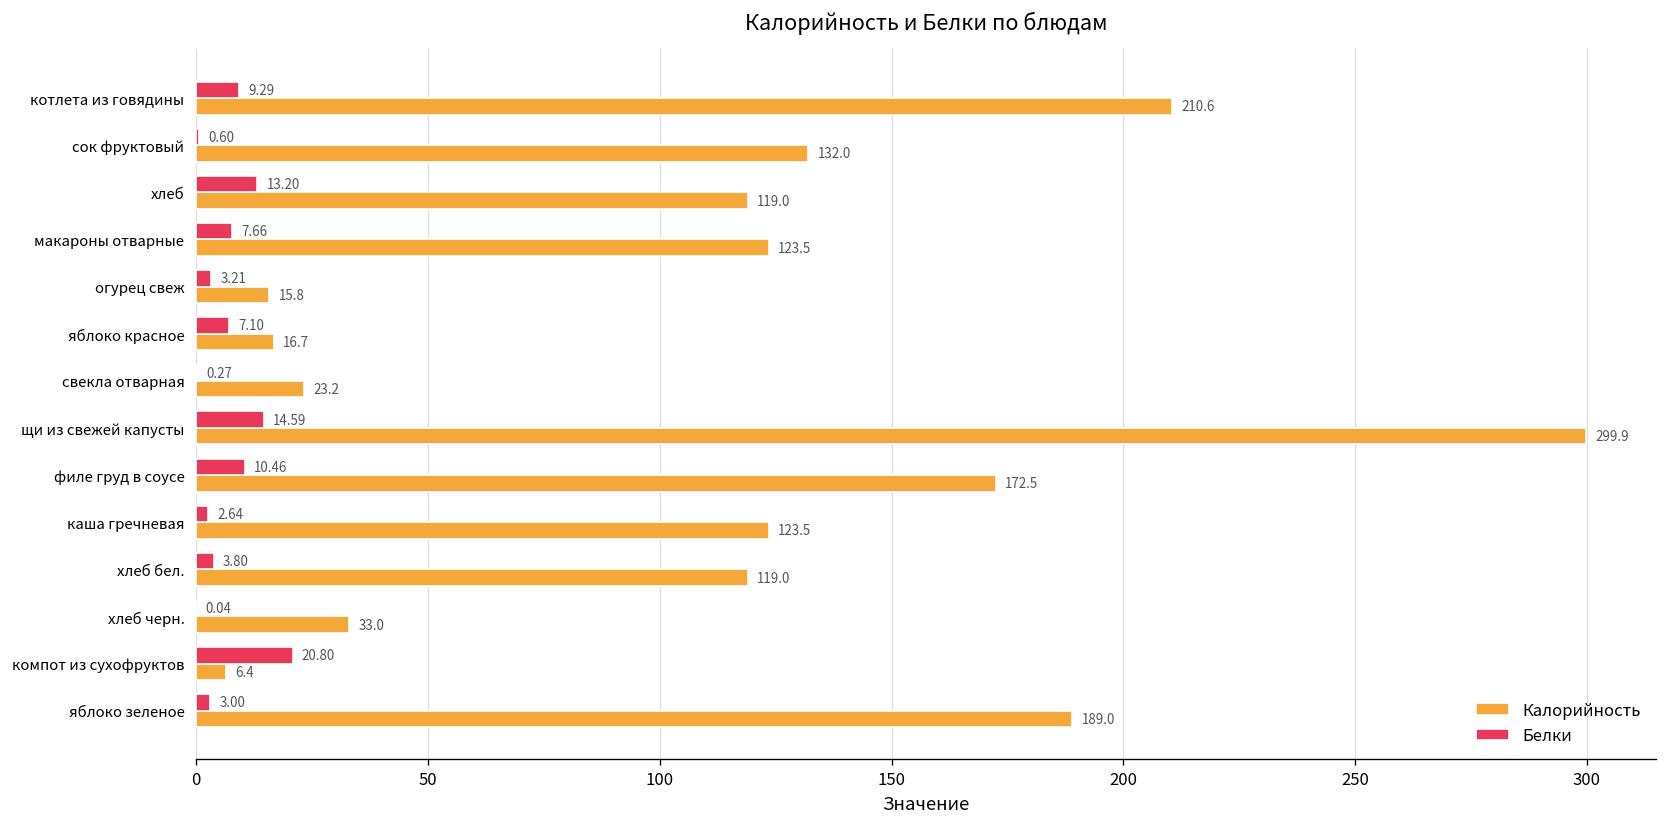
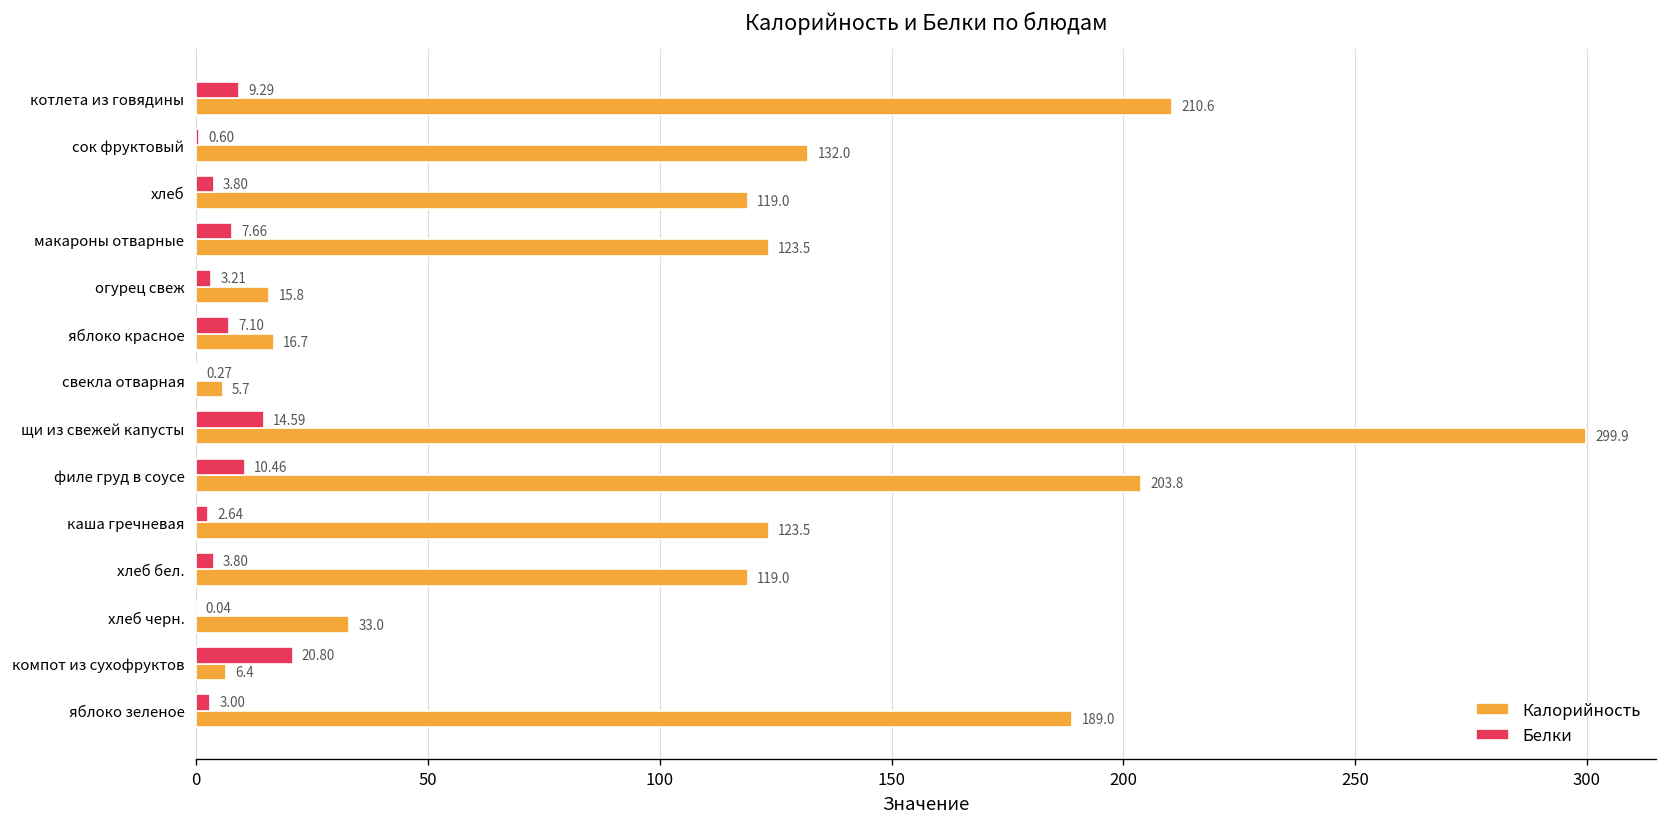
Белки, хлеб: 13.20 -> 3.80
Калорийность, свекла отварная: 23.2 -> 5.7
Калорийность, филе груд в соусе: 172.5 -> 203.8
